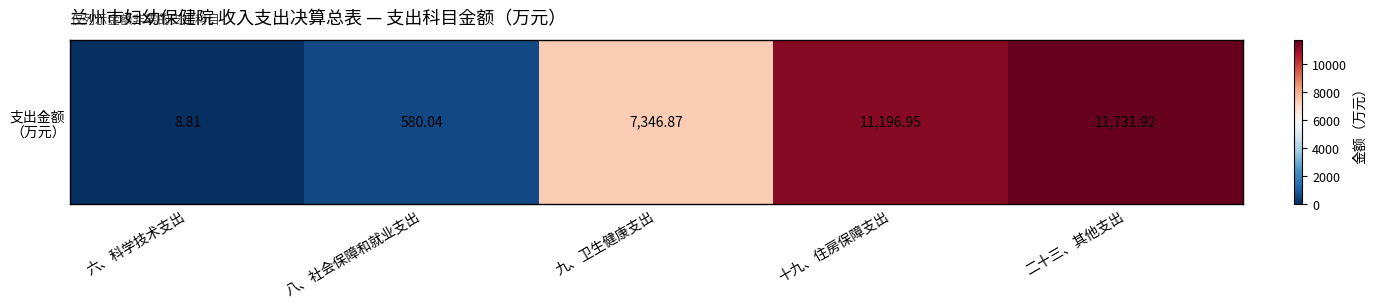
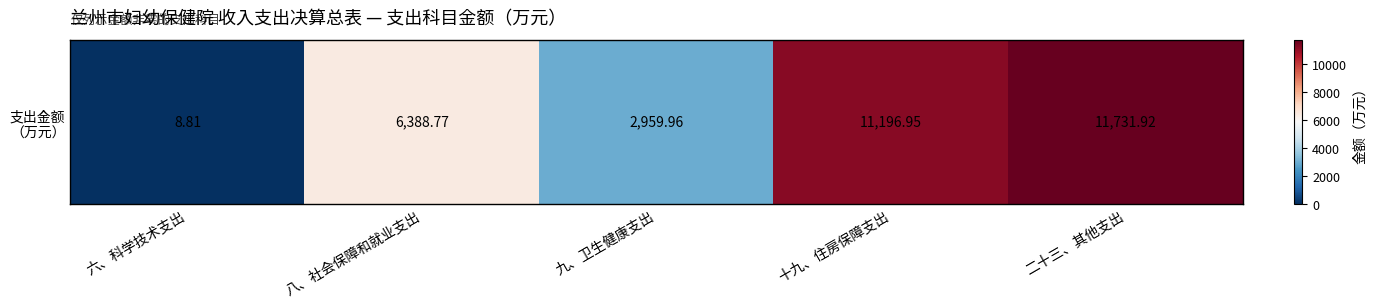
支出金额 （万元）, 八、社会保障和就业支出: 580.04 -> 6,388.77
支出金额 （万元）, 九、卫生健康支出: 7,346.87 -> 2,959.96
